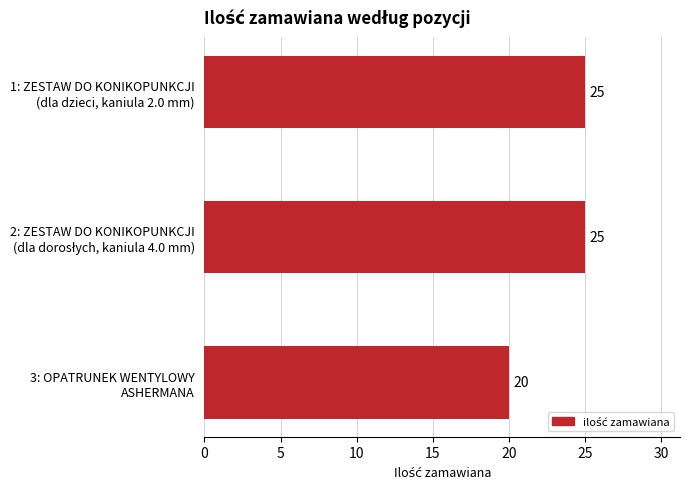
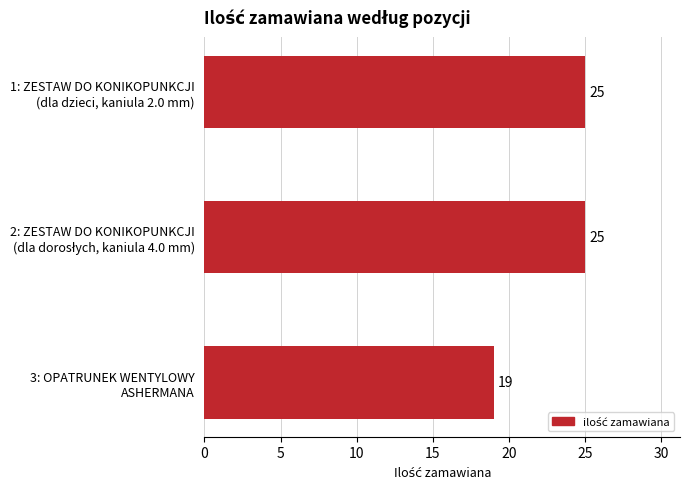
3: OPATRUNEK WENTYLOWY ASHERMANA: 20 -> 19
